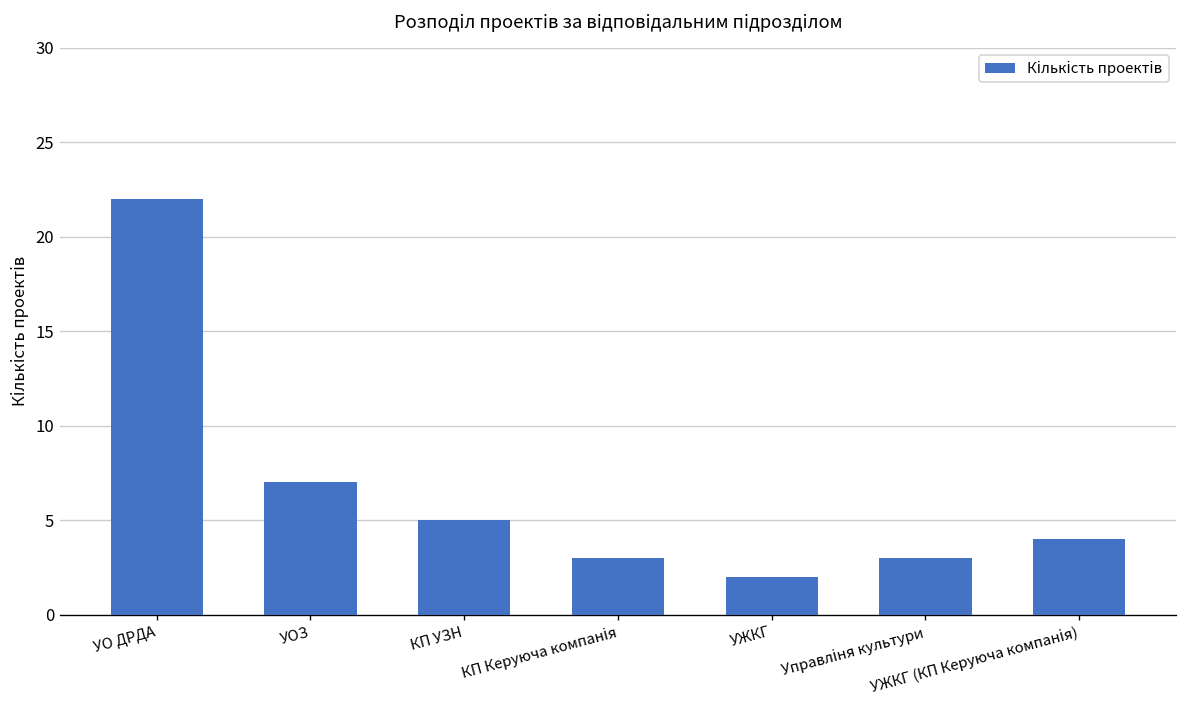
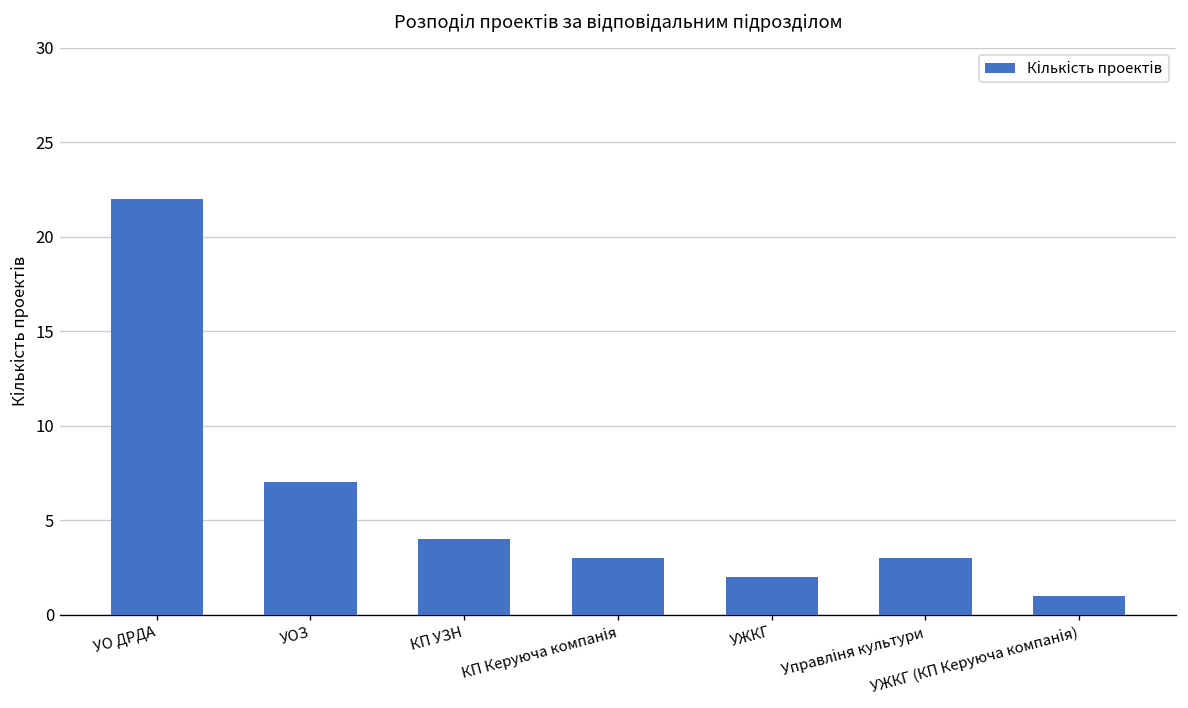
КП УЗН: 5 -> 4
УЖКГ (КП Керуюча компанія): 4 -> 1
